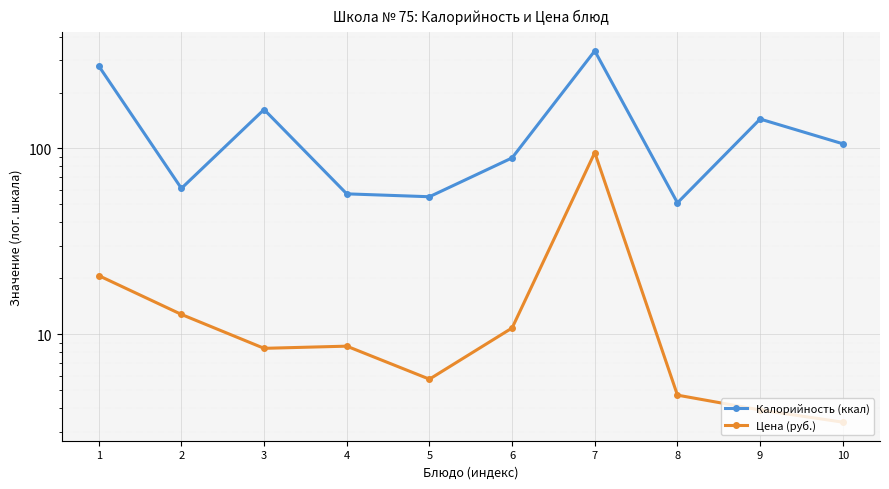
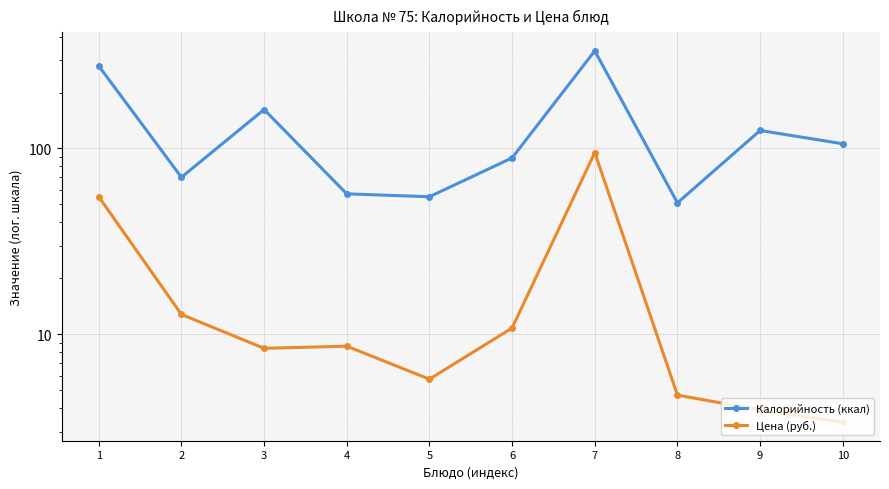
Цена (руб.), 1: 21 -> 55
Калорийность (ккал), 2: 61 -> 70
Калорийность (ккал), 9: 140 -> 130
